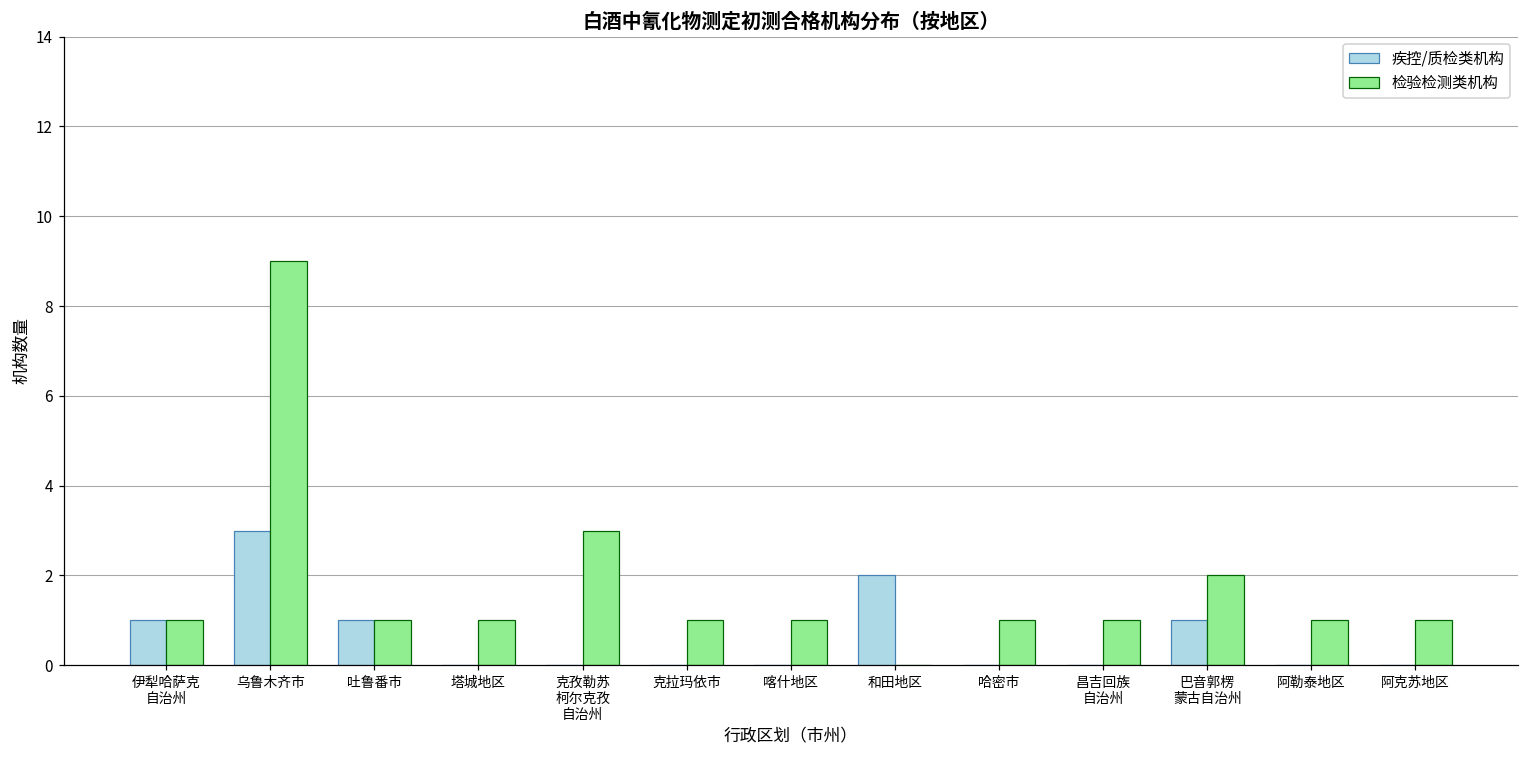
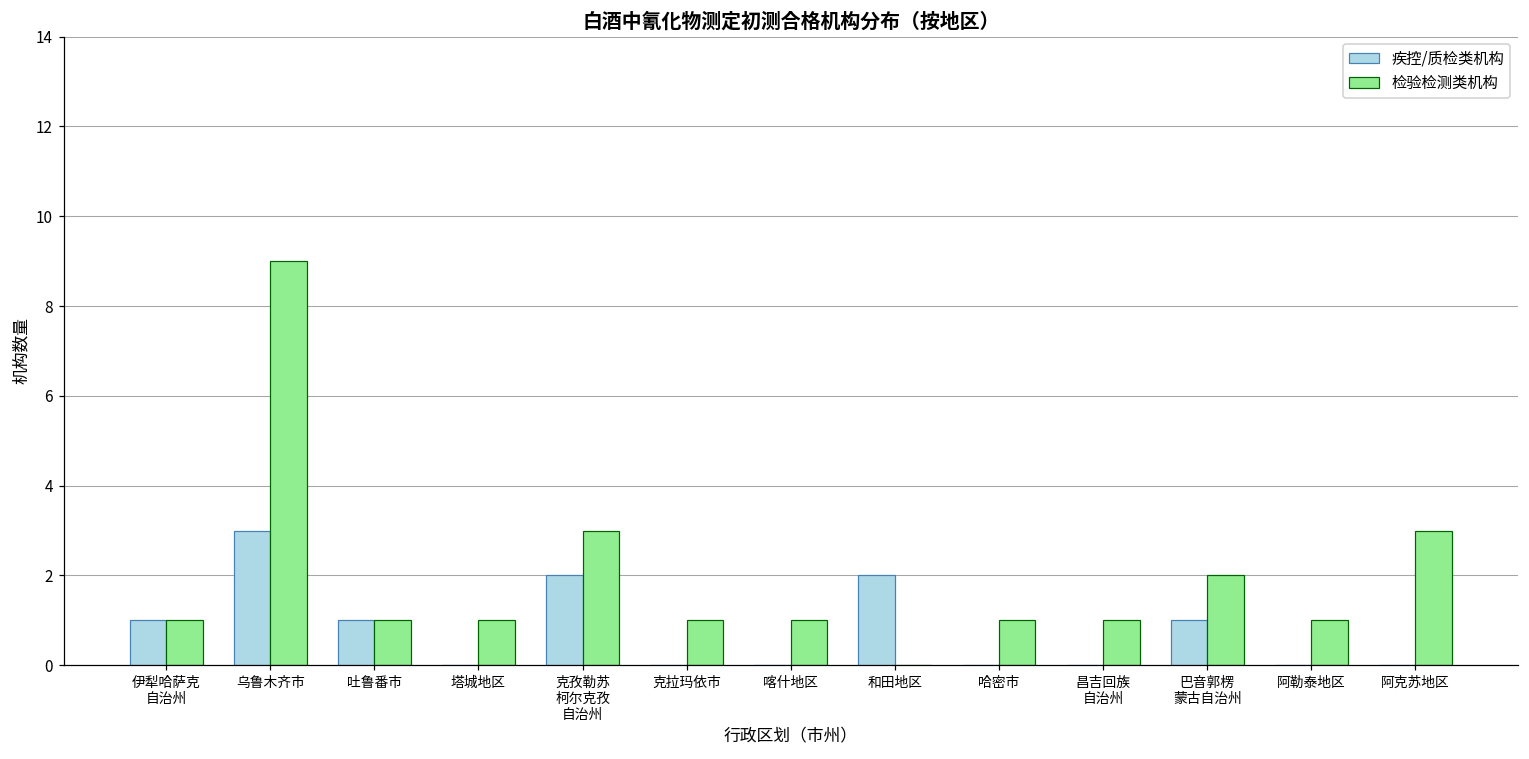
疾控/质检类机构, 克孜勒苏 柯尔克孜 自治州: 0 -> 2
检验检测类机构, 阿克苏地区: 1 -> 3
